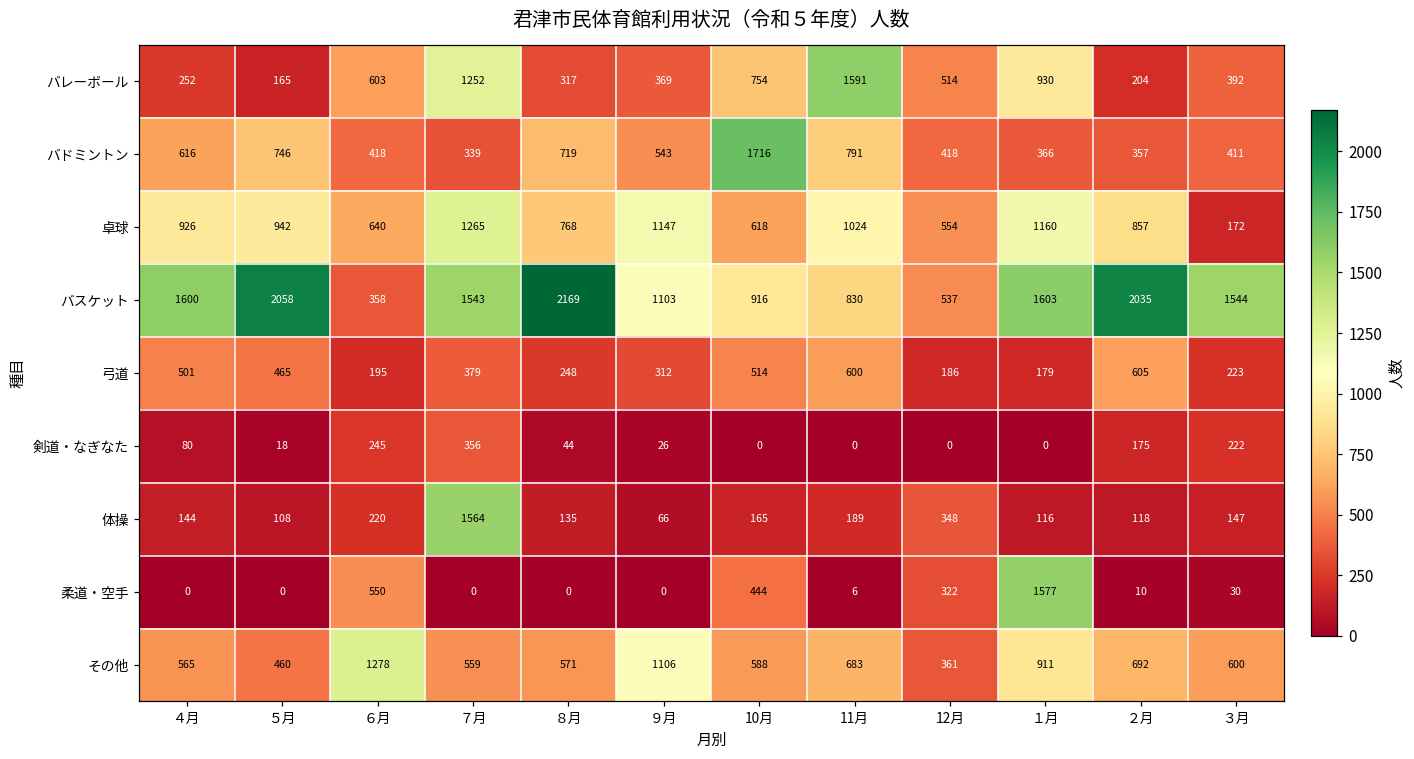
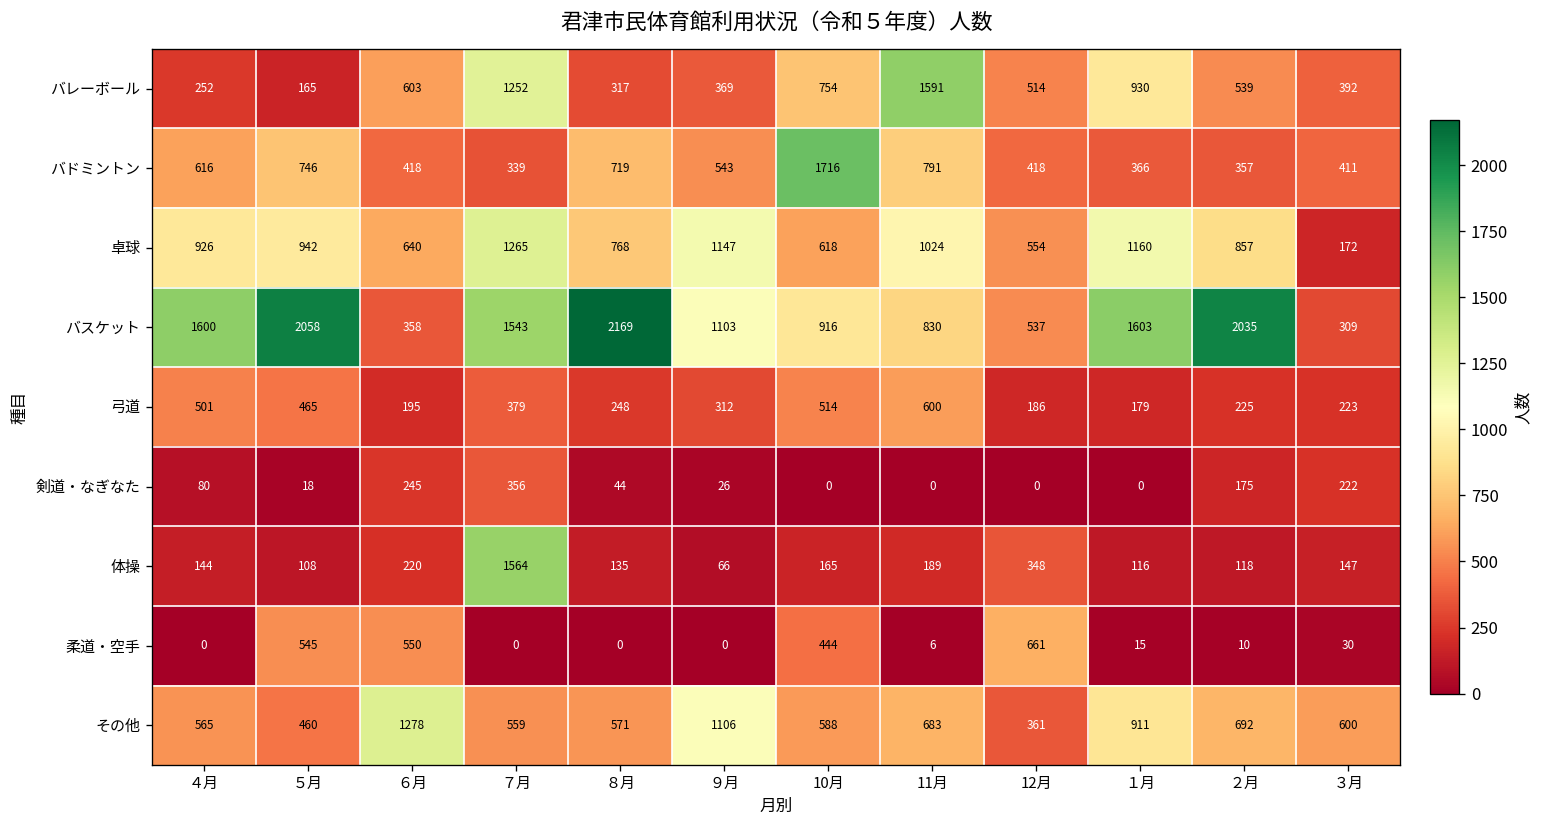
バレーボール, ２月: 204 -> 539
バスケット, ３月: 1544 -> 309
弓道, ２月: 605 -> 225
柔道・空手, ５月: 0 -> 545
柔道・空手, 12月: 322 -> 661
柔道・空手, １月: 1577 -> 15
